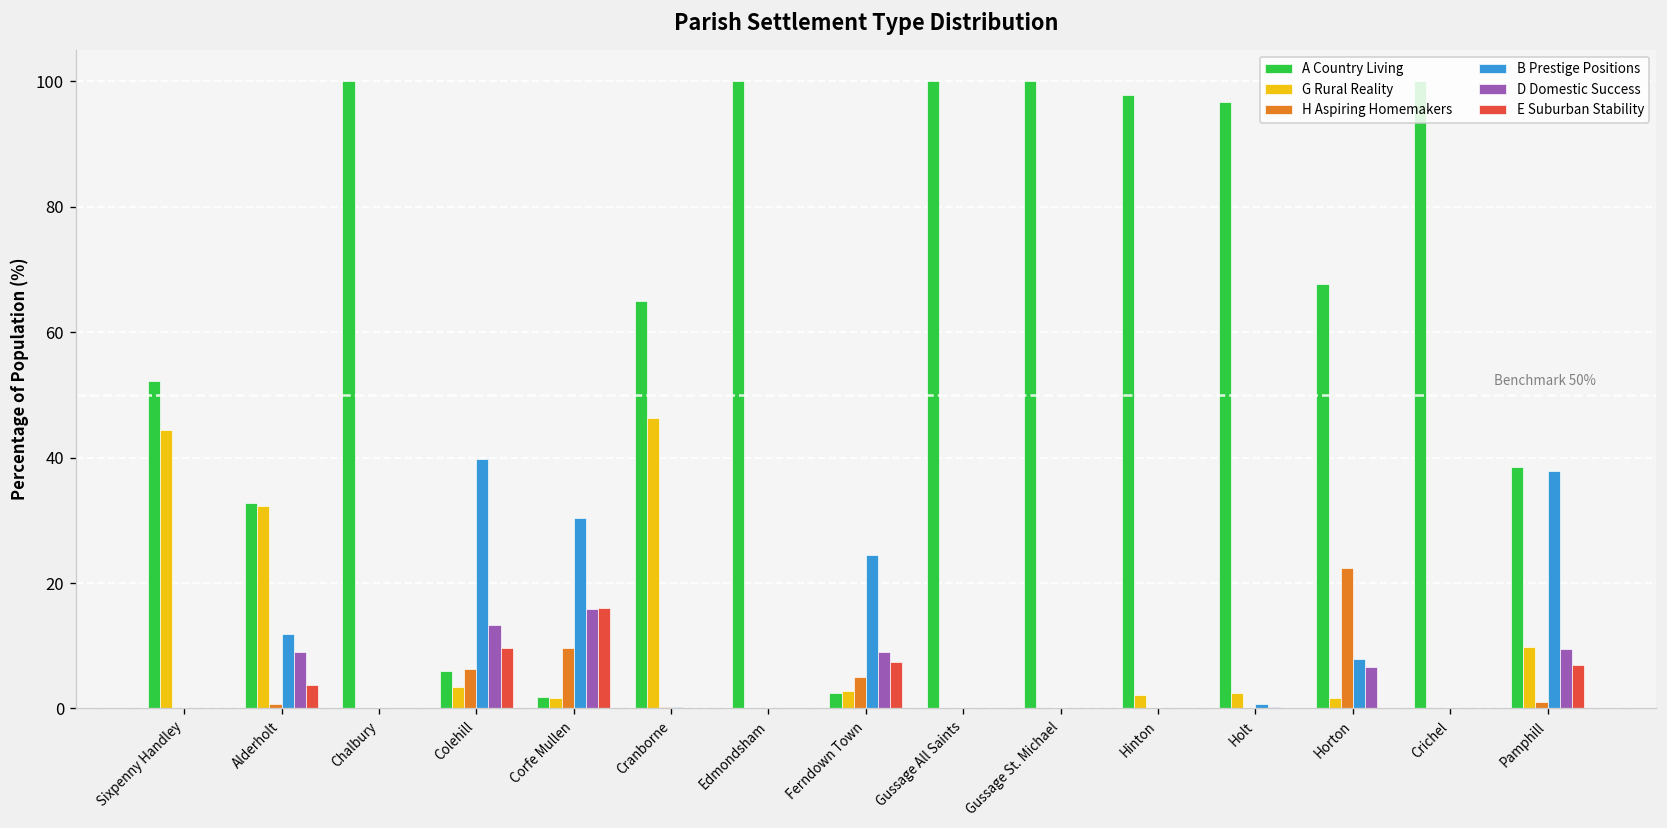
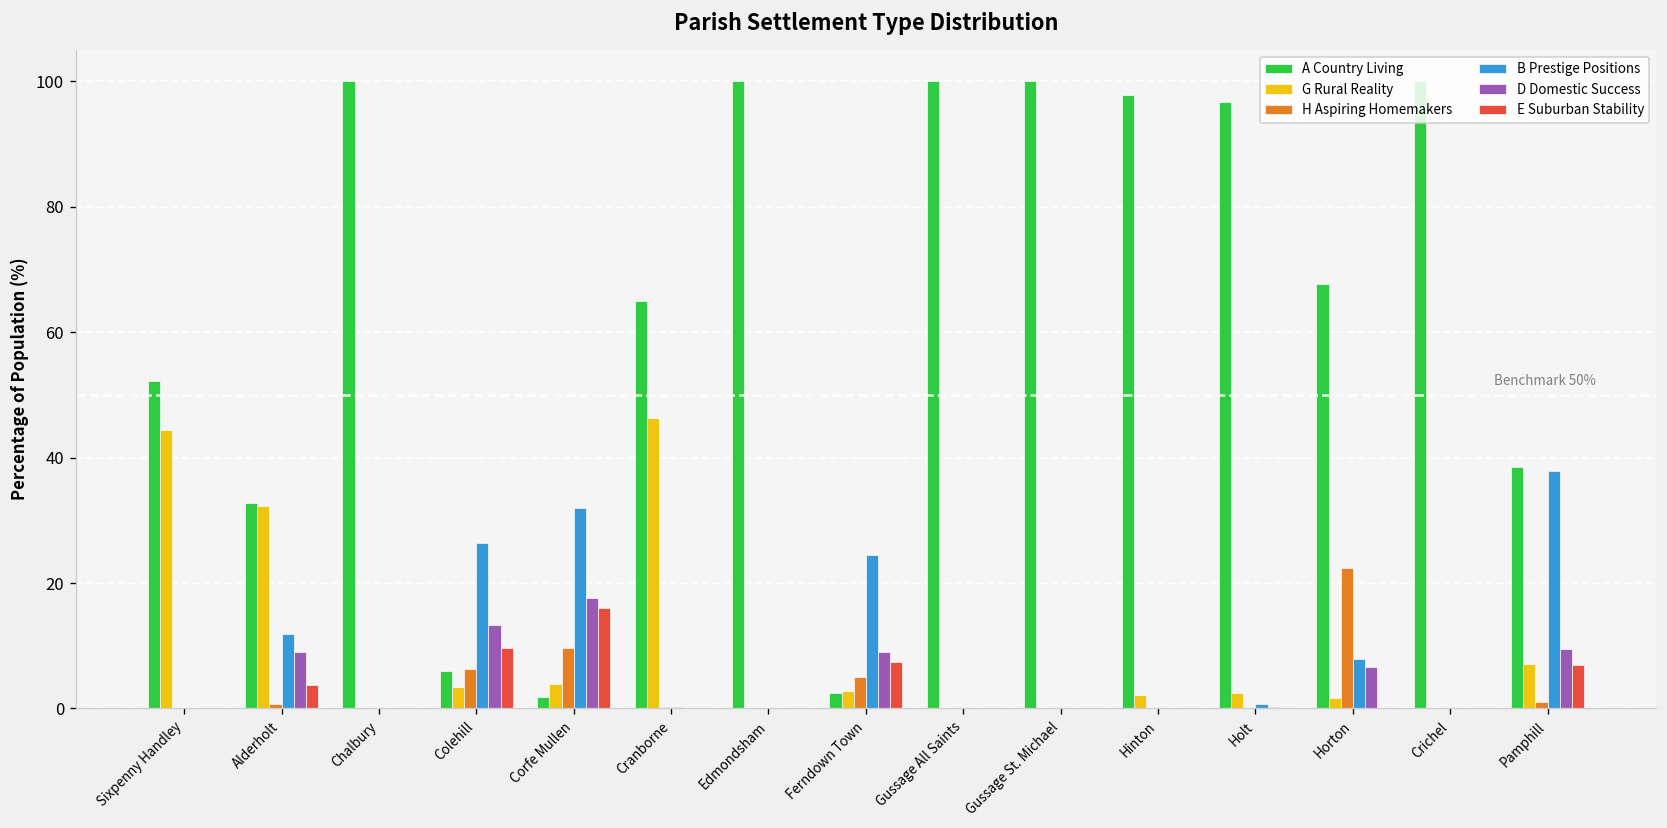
B Prestige Positions, Colehill: 40 -> 26
G Rural Reality, Corfe Mullen: 2 -> 4
B Prestige Positions, Corfe Mullen: 30 -> 32
D Domestic Success, Corfe Mullen: 16 -> 18
G Rural Reality, Pamphill: 10 -> 7
